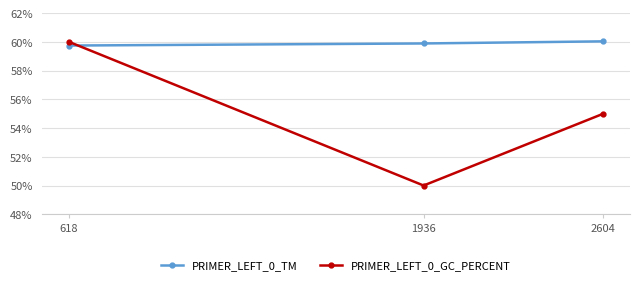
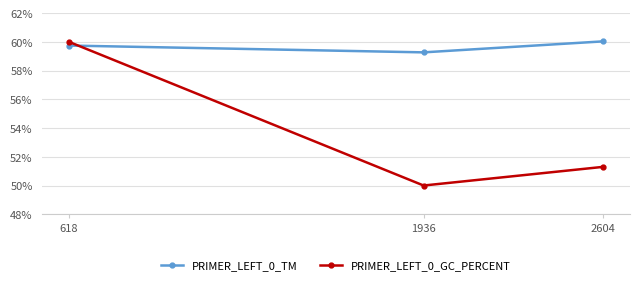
PRIMER_LEFT_0_TM, 1936: 59.9% -> 59.3%
PRIMER_LEFT_0_GC_PERCENT, 2604: 55.0% -> 51.3%
